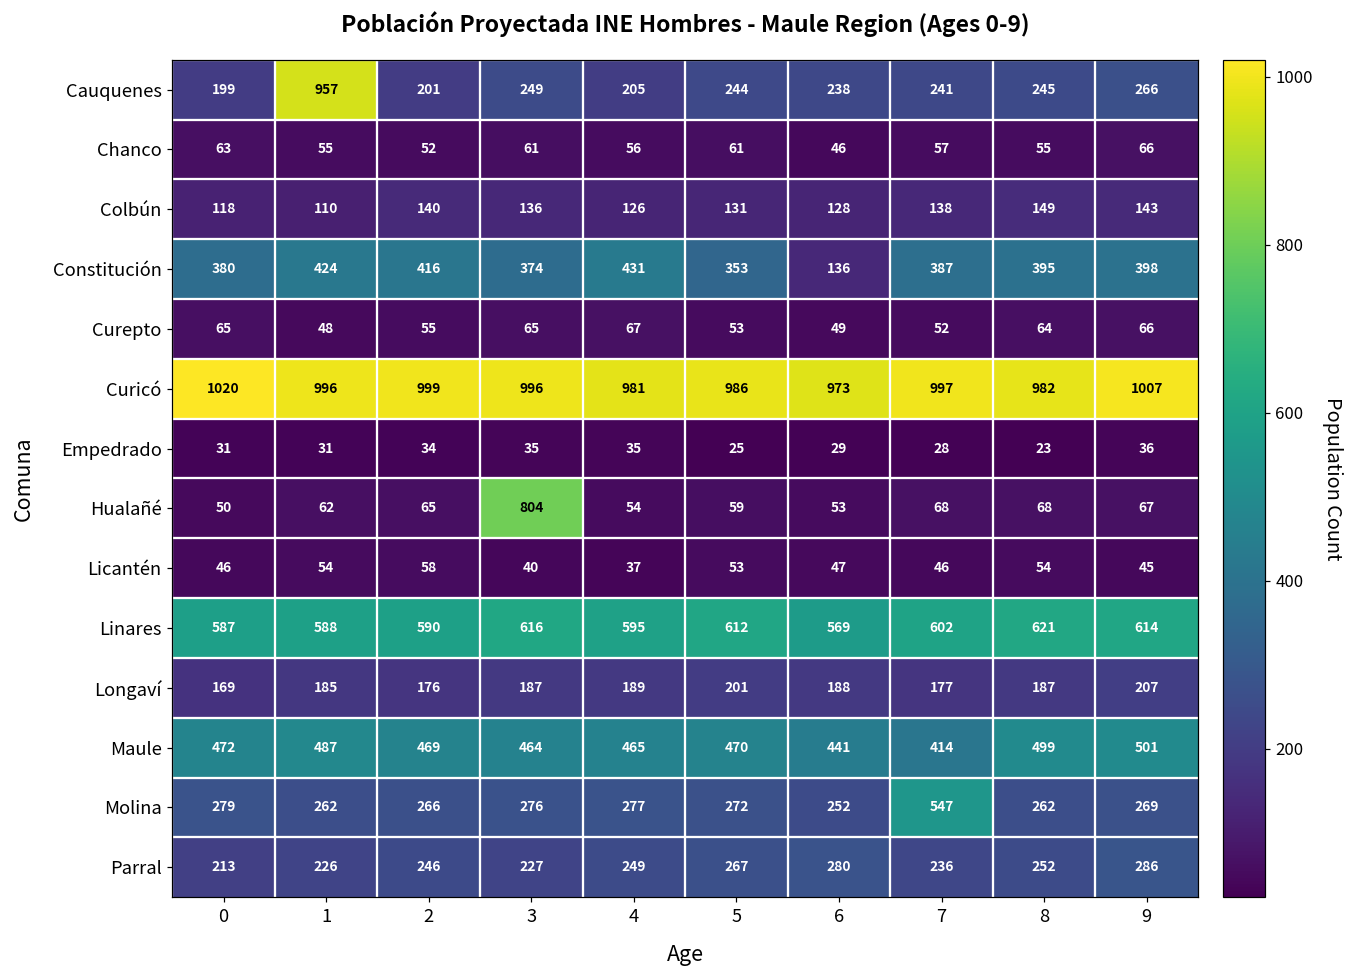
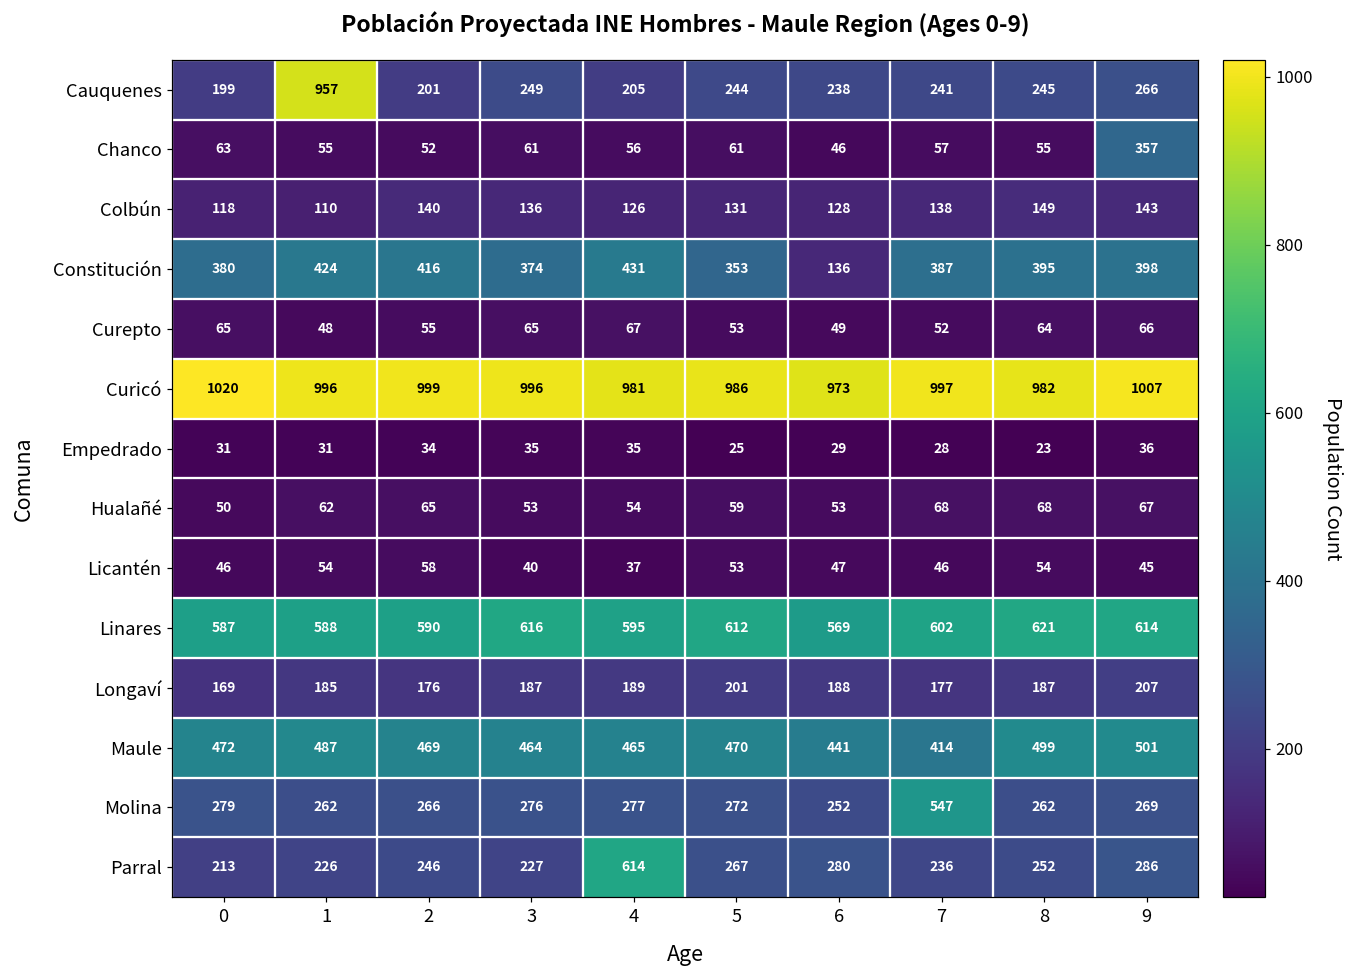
Chanco, 9: 66 -> 357
Hualañé, 3: 804 -> 53
Parral, 4: 249 -> 614
